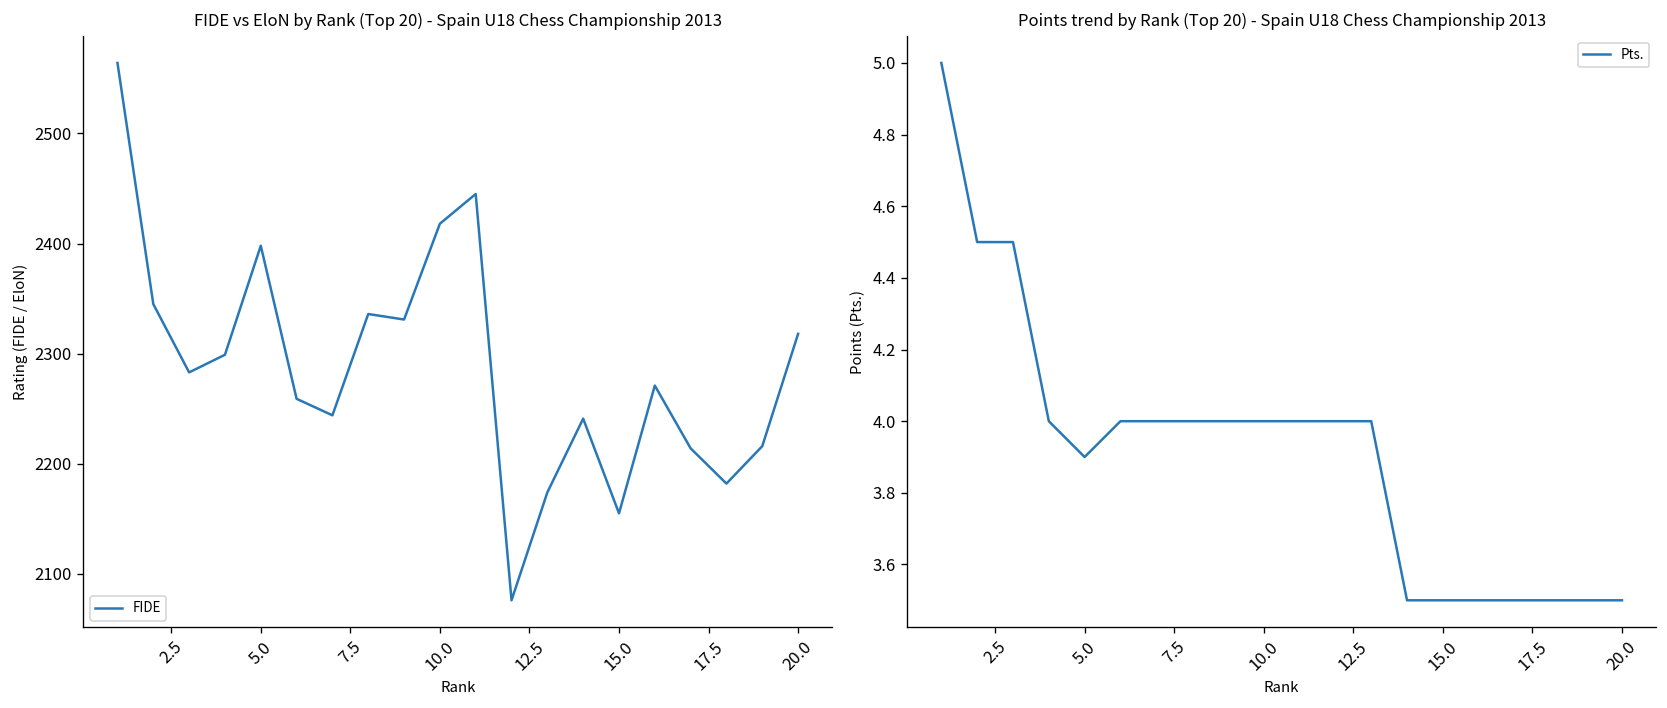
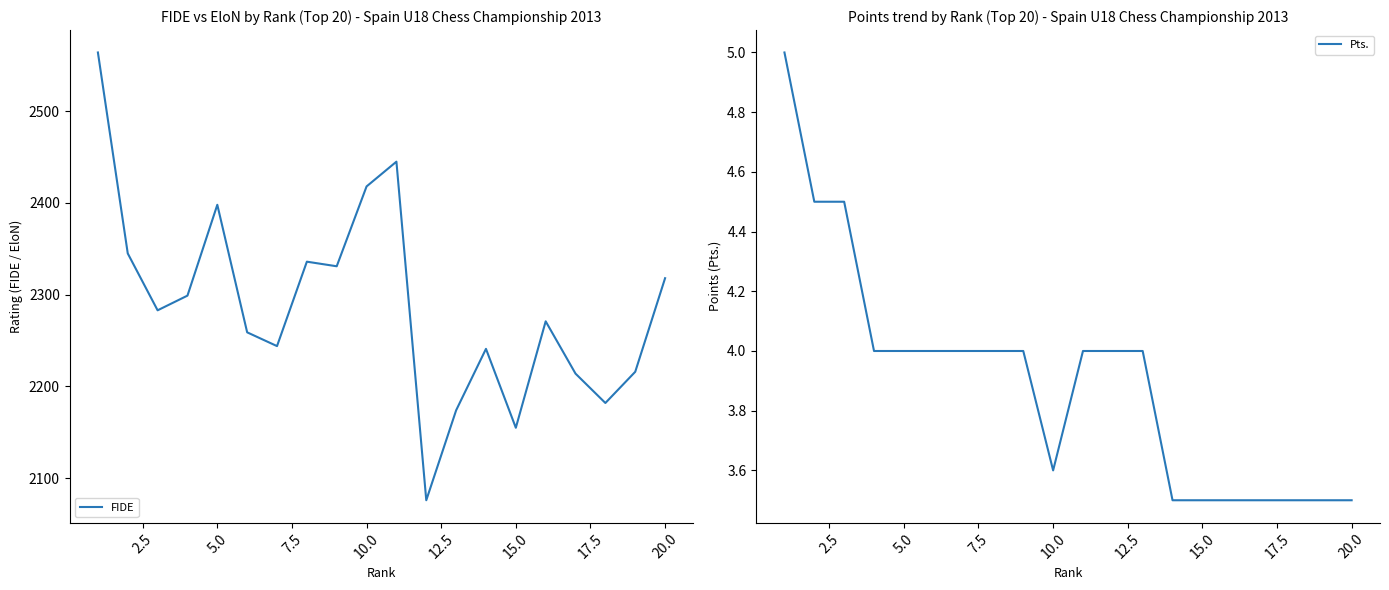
Points trend by Rank (Top 20) - Spain U18 Chess Championship 2013, 5.0: 3.9 -> 4.0
Points trend by Rank (Top 20) - Spain U18 Chess Championship 2013, 10.0: 4.0 -> 3.6
